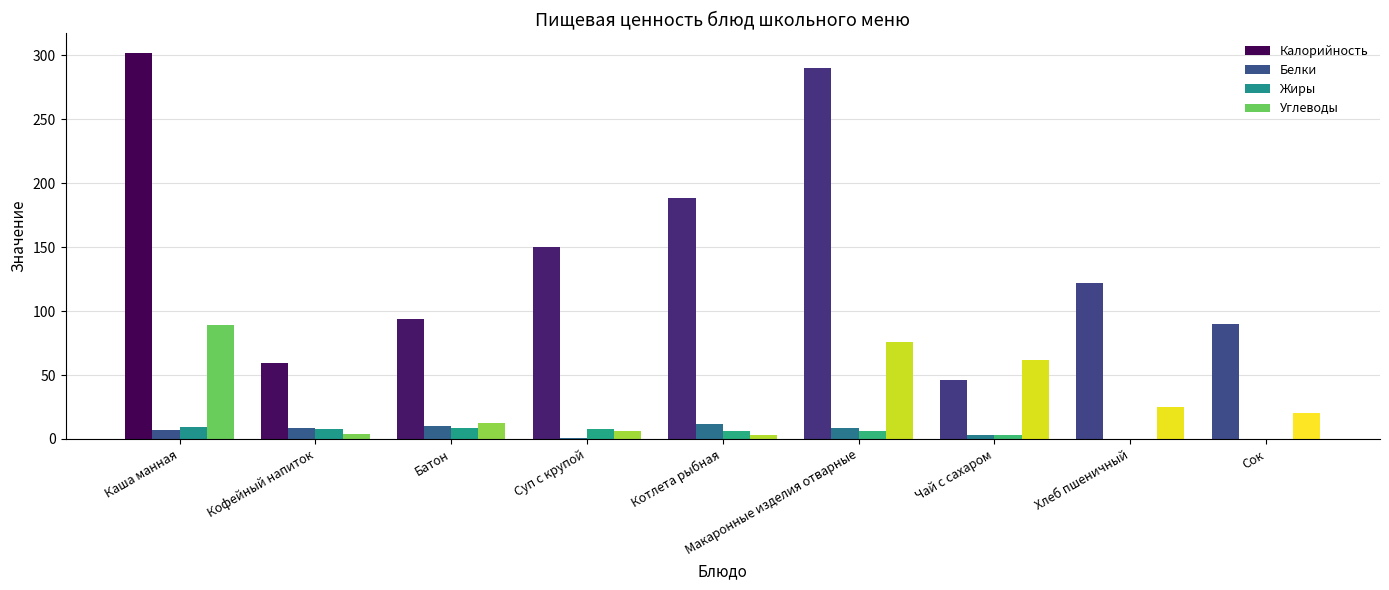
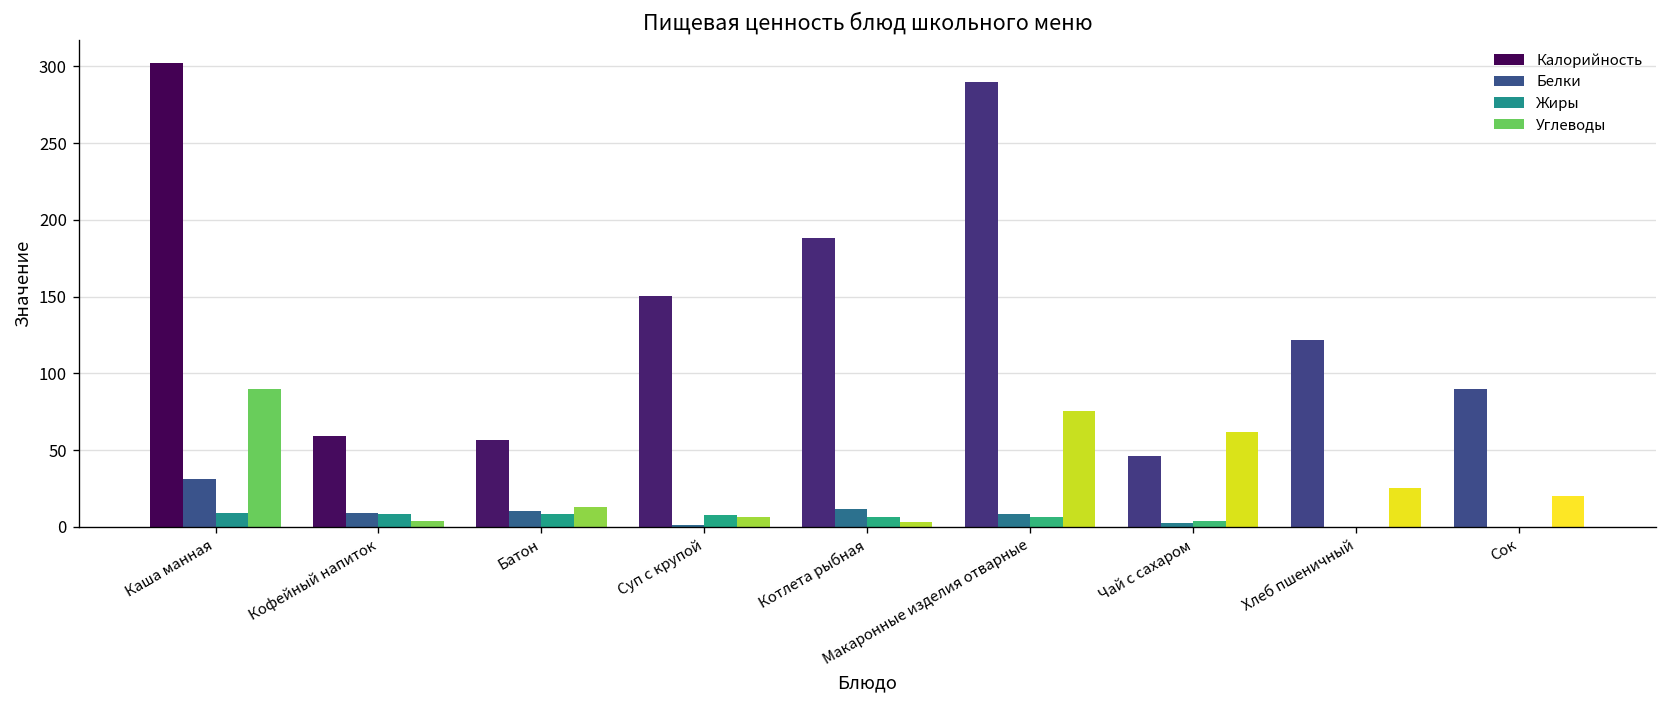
Белки, Каша манная: 7 -> 31
Калорийность, Батон: 94 -> 56
